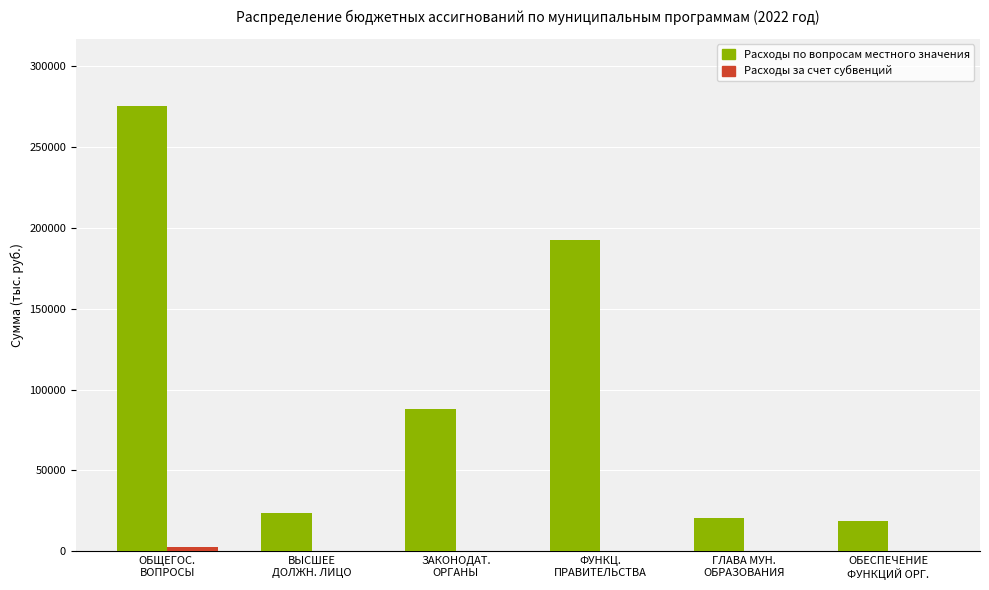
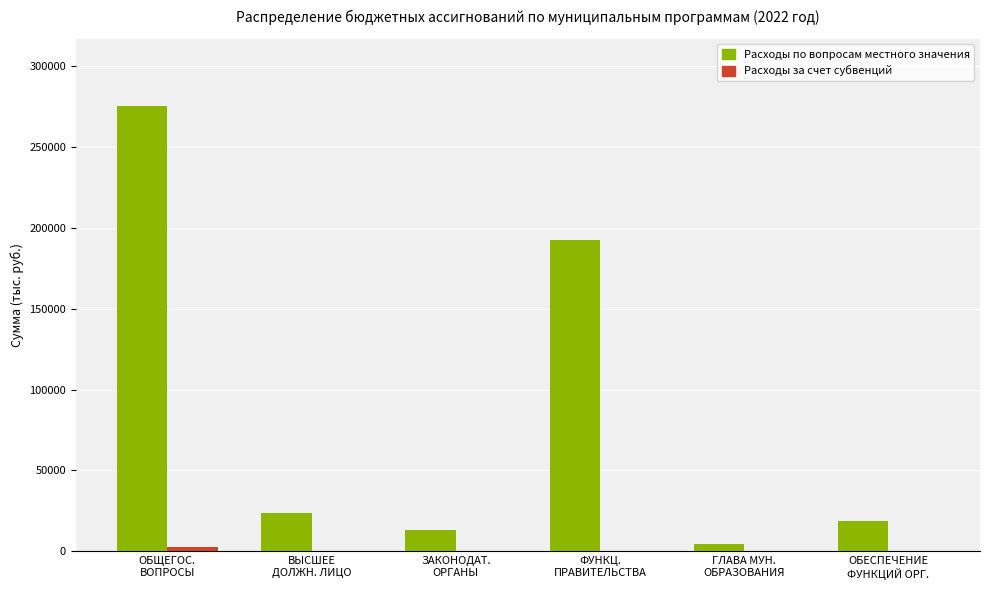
Расходы по вопросам местного значения, ЗАКОНОДАТ. ОРГАНЫ: 88000 -> 13000
Расходы по вопросам местного значения, ГЛАВА МУН. ОБРАЗОВАНИЯ: 20000 -> 5000
